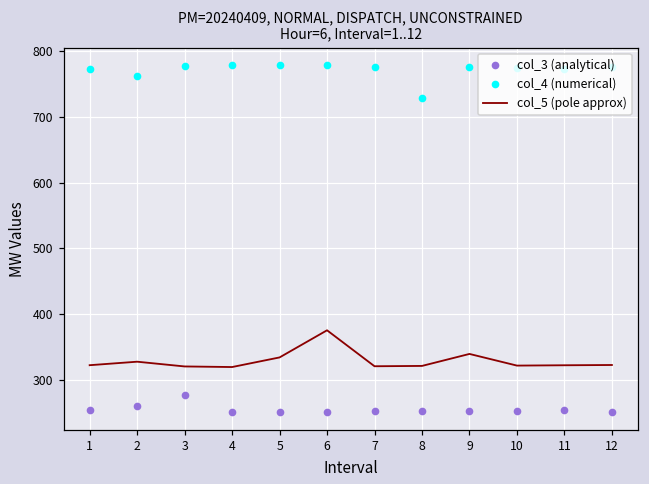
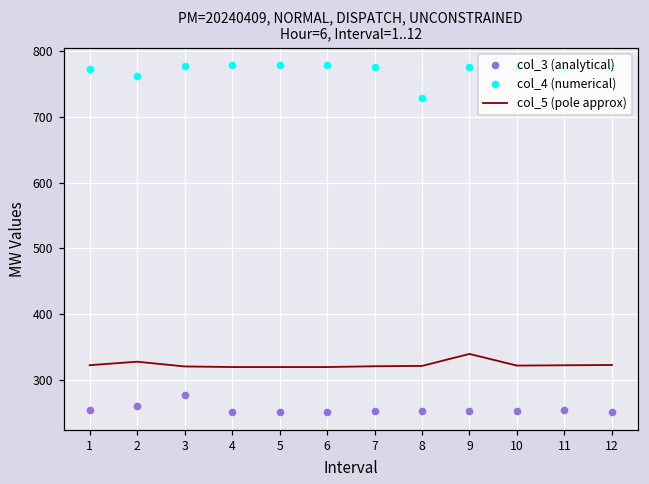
col_5 (pole approx), 5: 330 -> 320
col_5 (pole approx), 6: 380 -> 320
